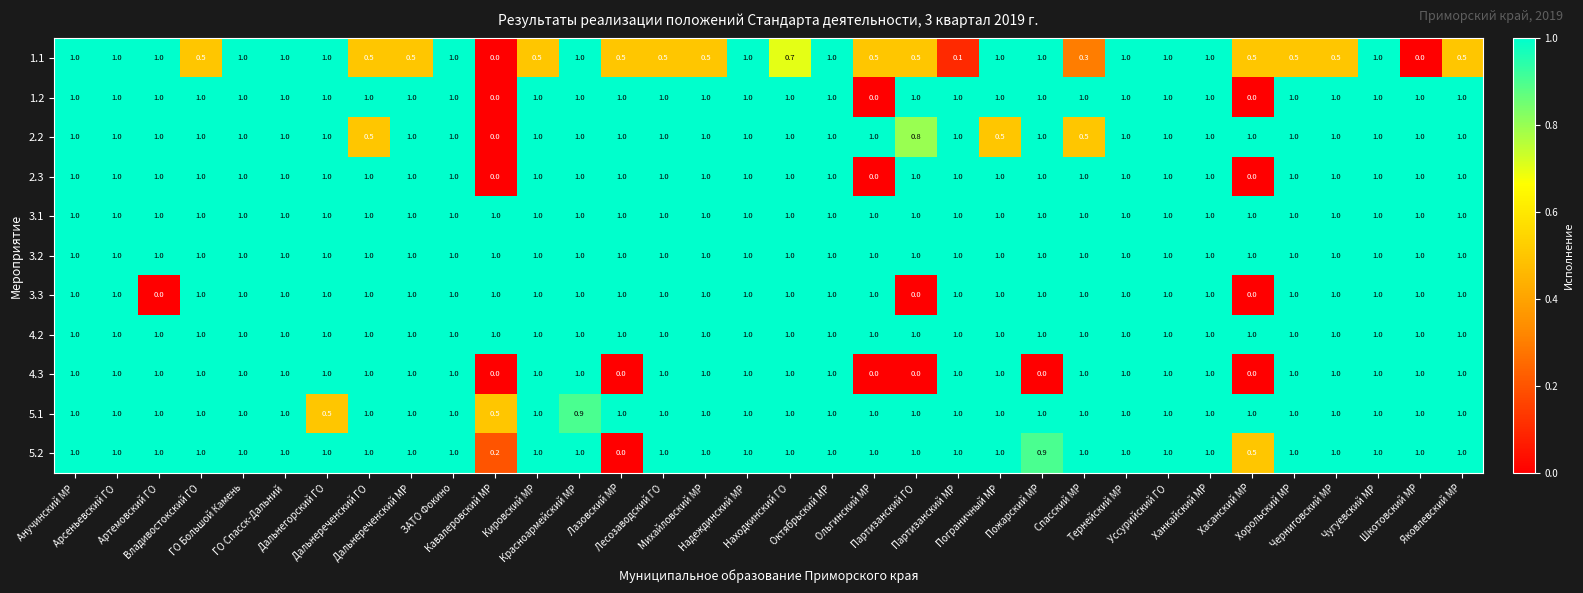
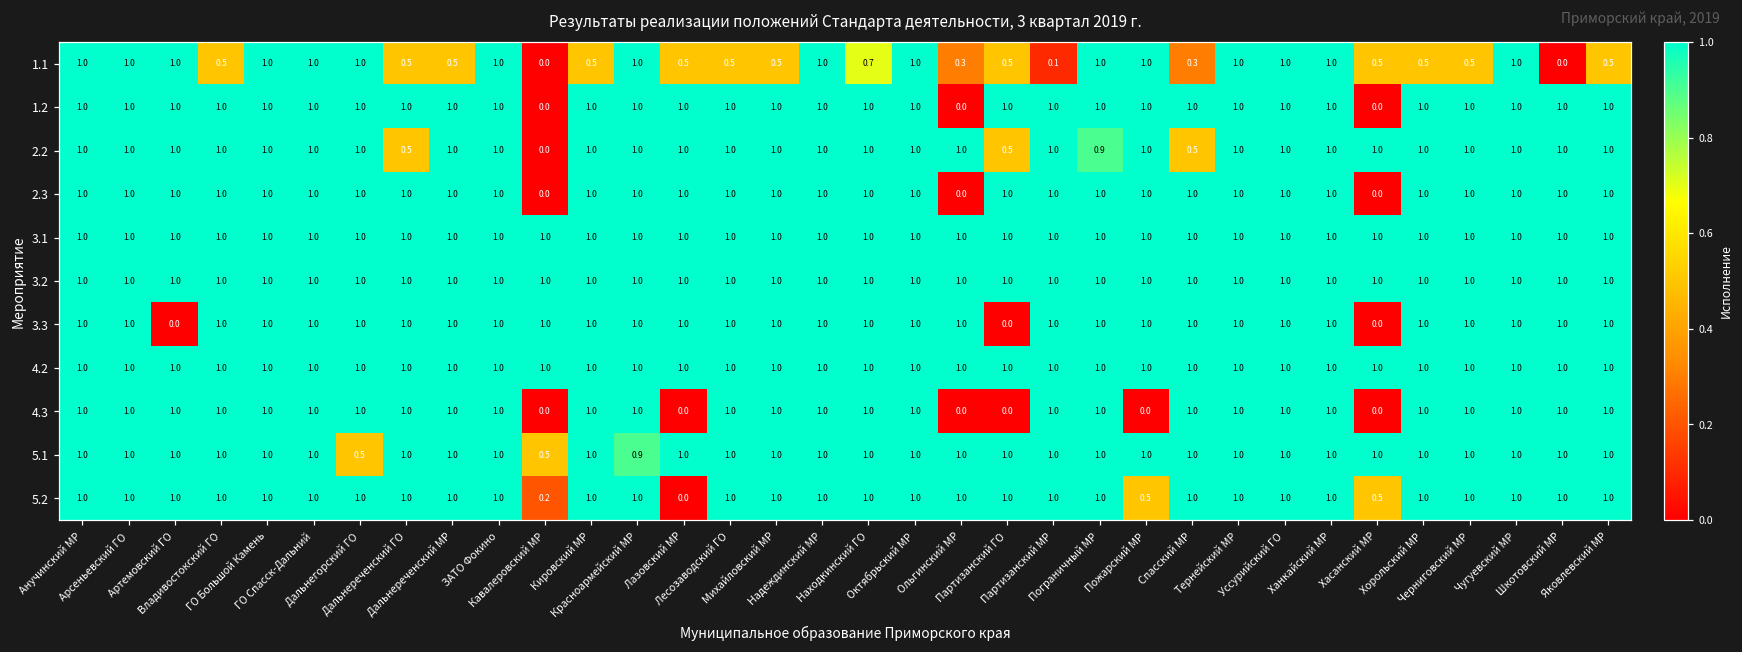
1.1, Ольгинский МР: 0.5 -> 0.3
2.2, Партизанский ГО: 0.8 -> 0.5
2.2, Пограничный МР: 0.5 -> 0.9
5.2, Пожарский МР: 0.9 -> 0.5
